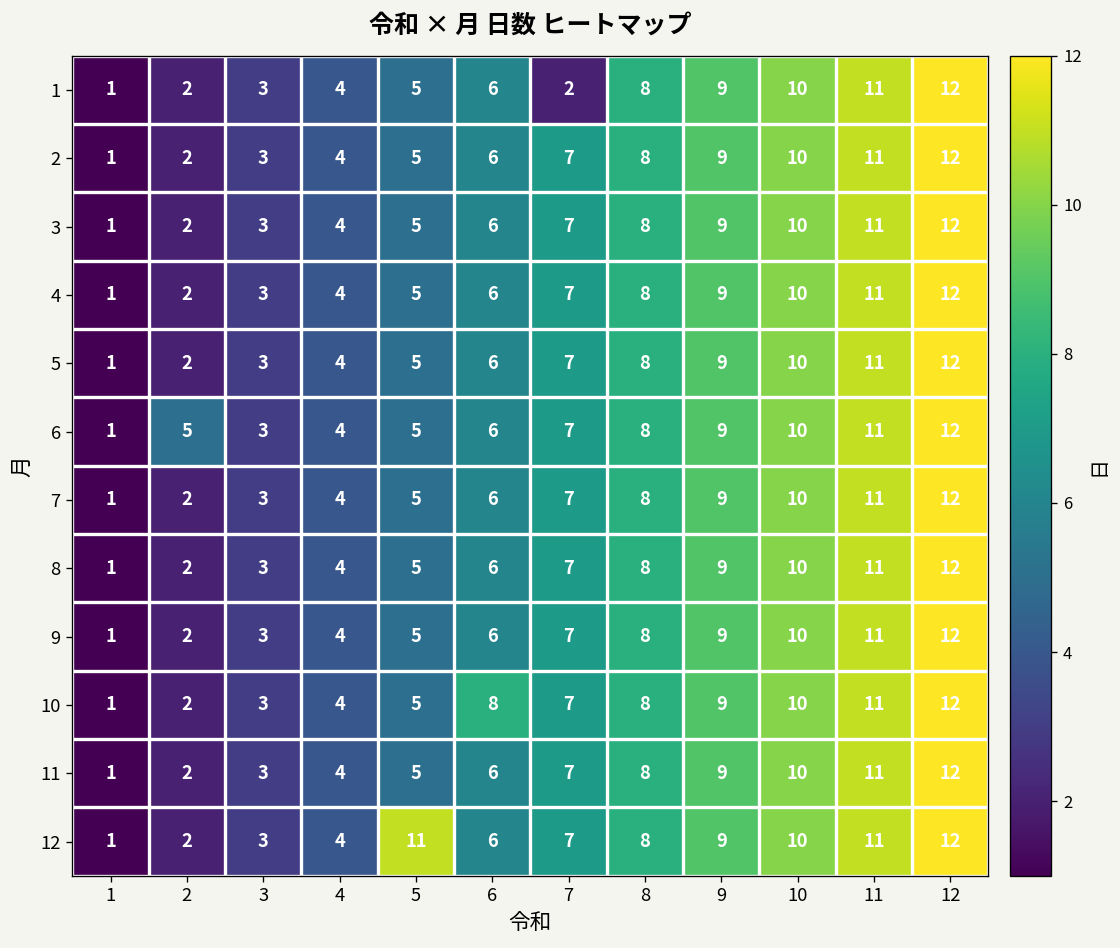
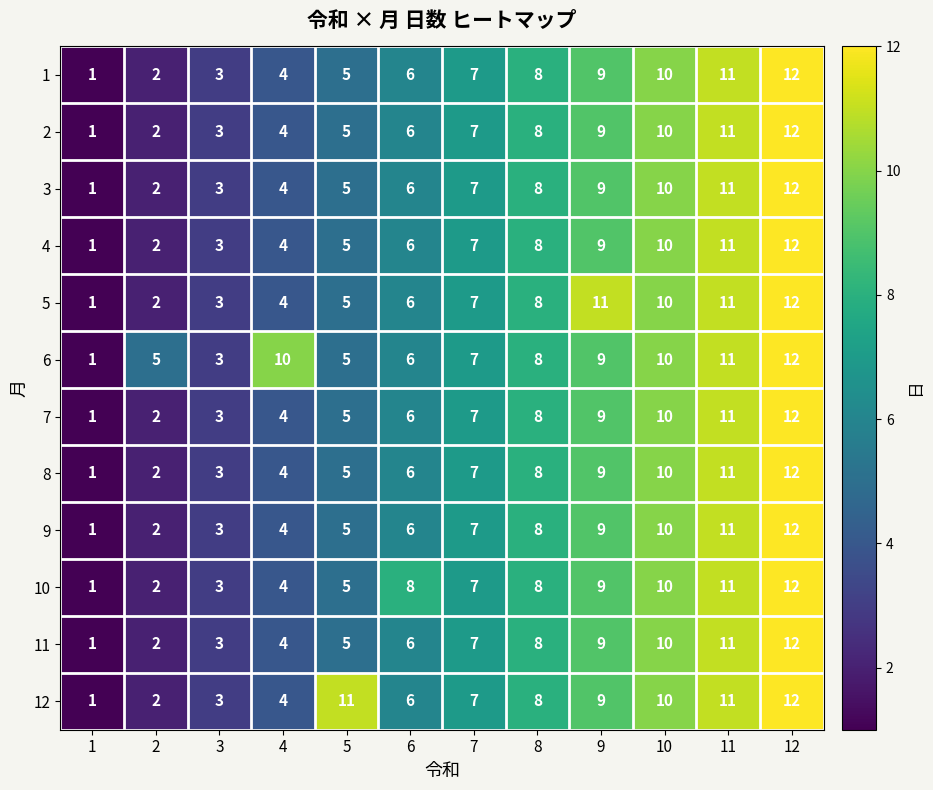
1, 7: 2 -> 7
5, 9: 9 -> 11
6, 4: 4 -> 10
